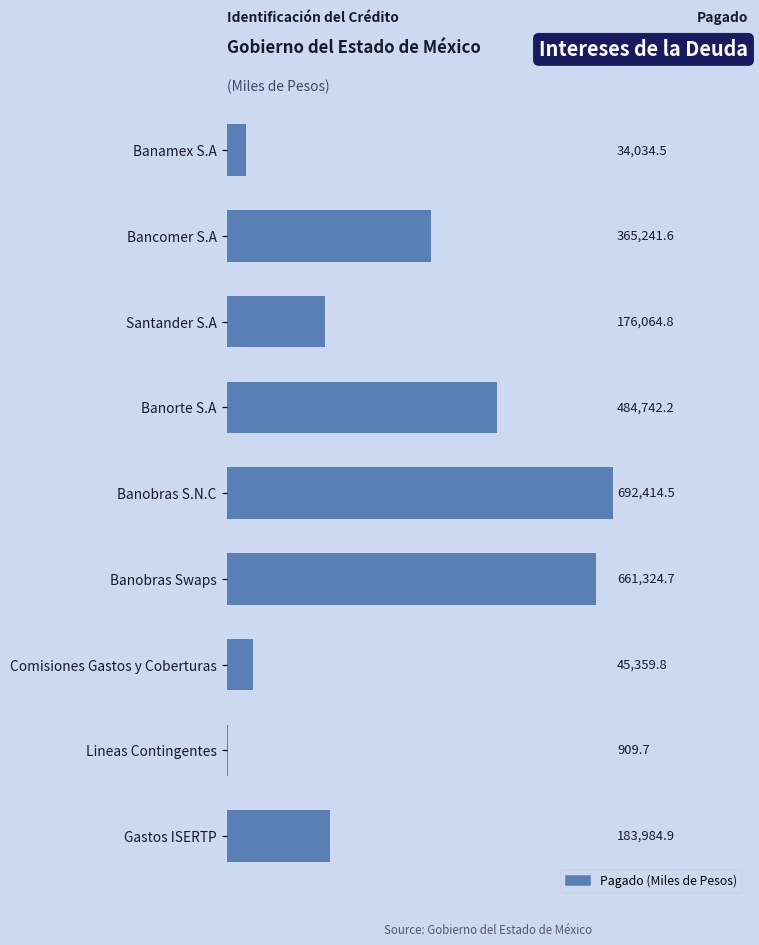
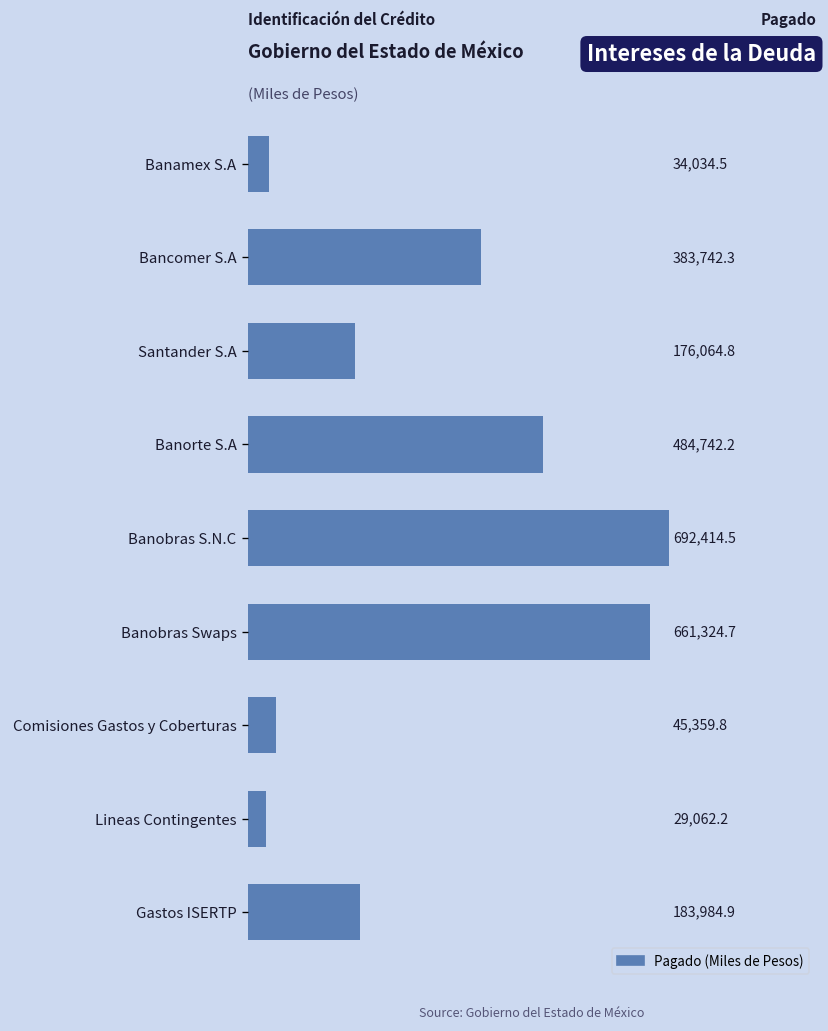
Bancomer S.A: 365,241.6 -> 383,742.3
Lineas Contingentes: 909.7 -> 29,062.2
